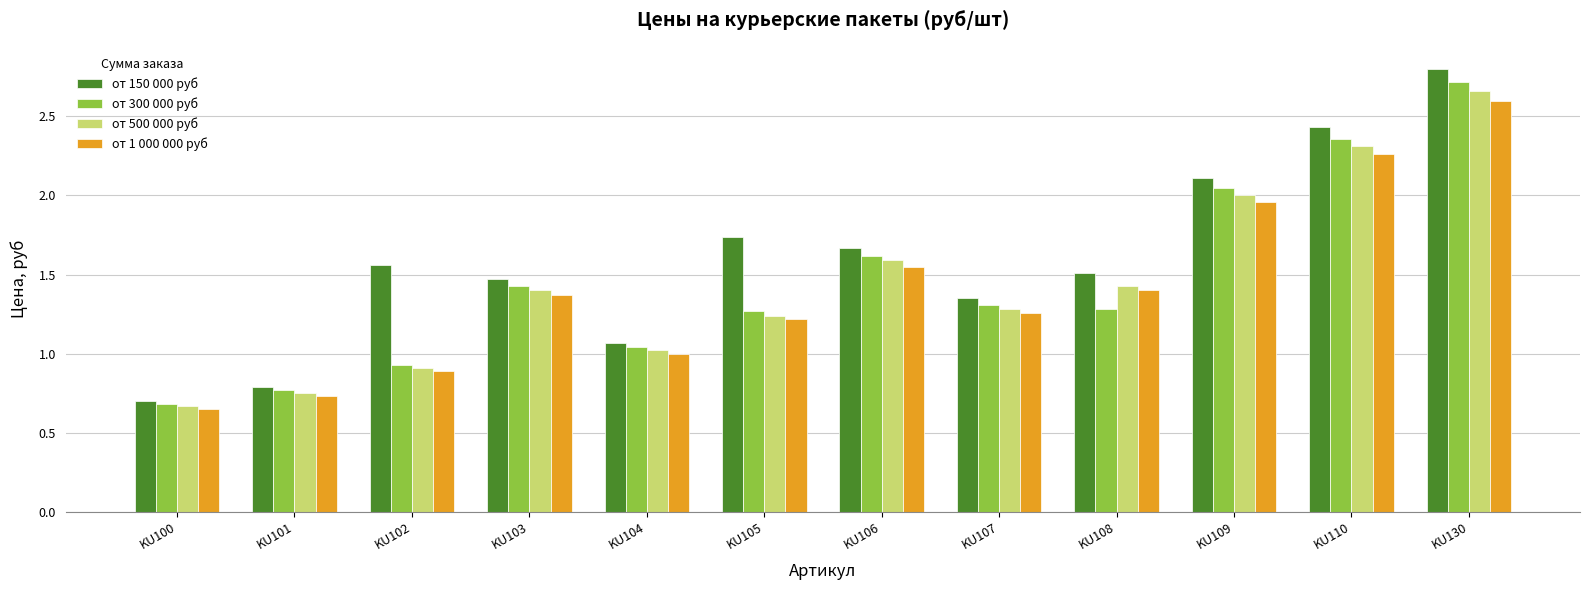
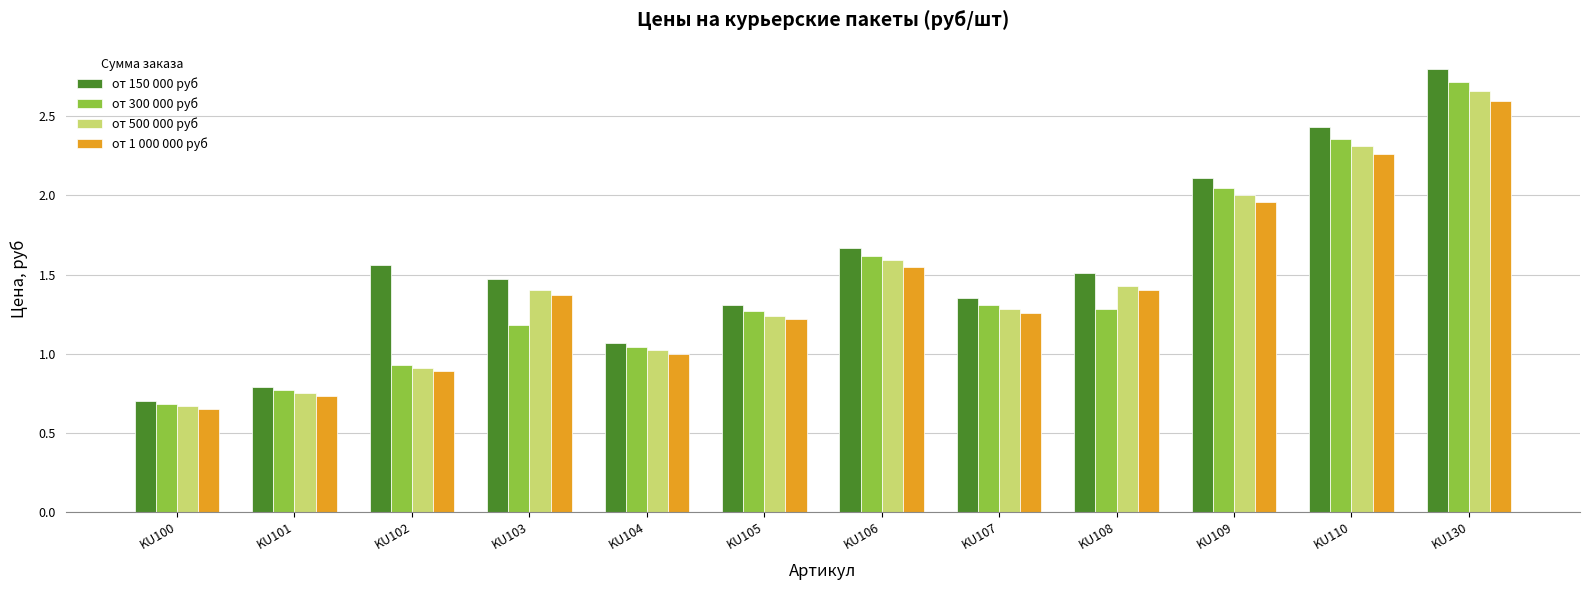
от 300 000 руб, KU103: 1.43 -> 1.18
от 150 000 руб, KU105: 1.74 -> 1.31
